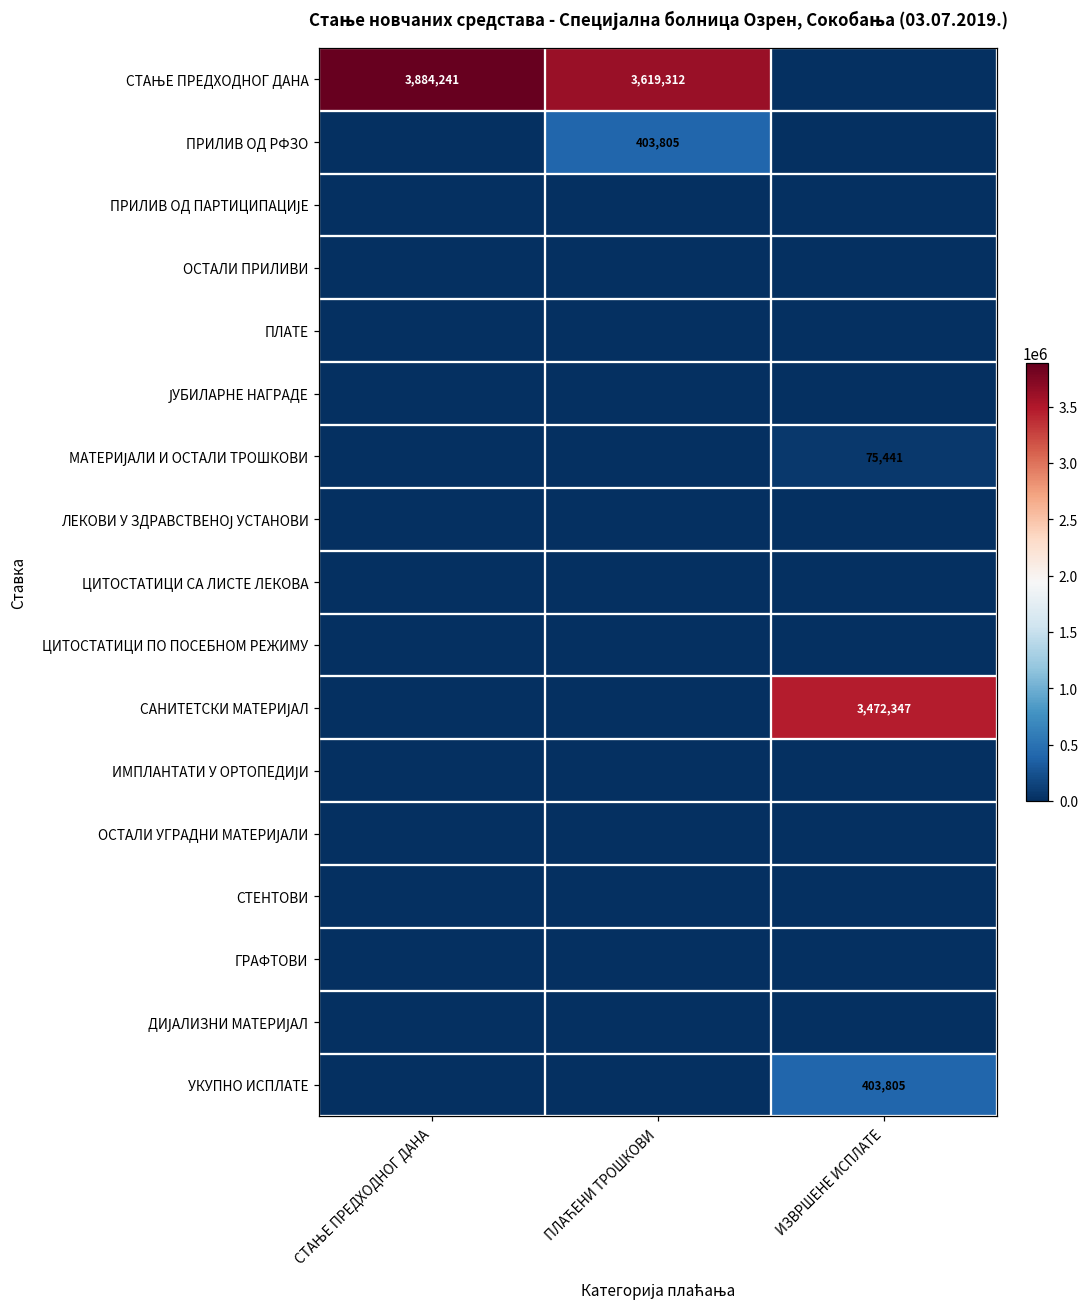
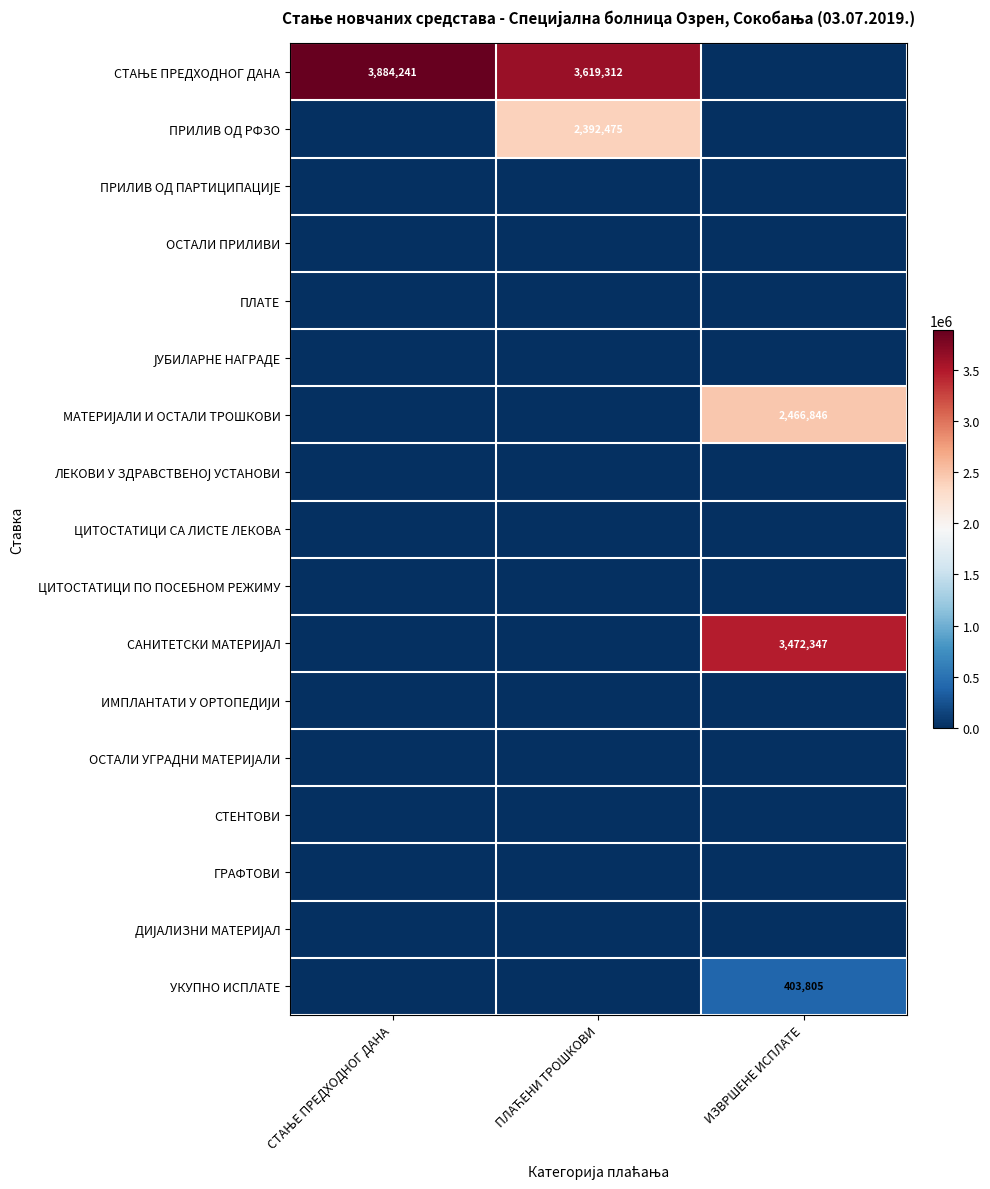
ПРИЛИВ ОД РФЗО, ПЛАЋЕНИ ТРОШКОВИ: 403,805 -> 2,392,475
МАТЕРИЈАЛИ И ОСТАЛИ ТРОШКОВИ, ИЗВРШЕНЕ ИСПЛАТЕ: 75,441 -> 2,466,846
